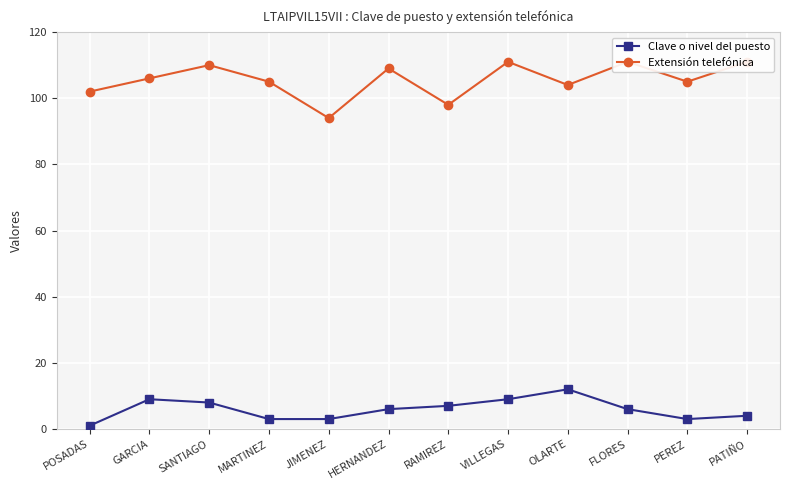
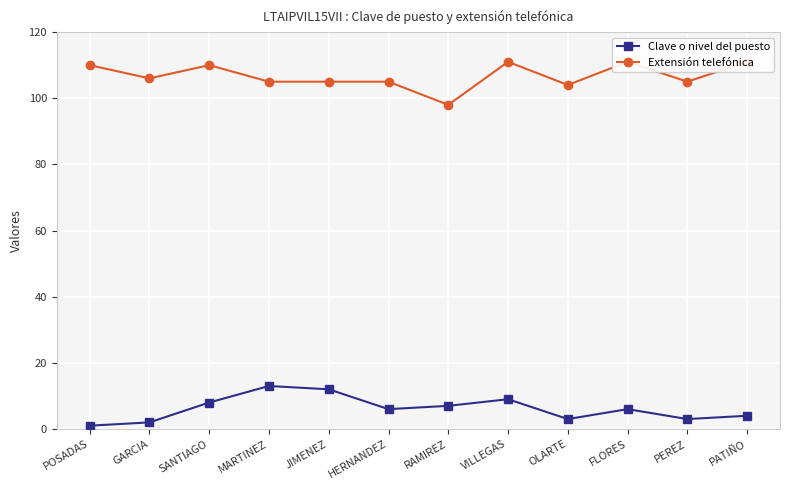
Extensión telefónica, POSADAS: 102 -> 110
Clave o nivel del puesto, GARCIA: 9 -> 2
Clave o nivel del puesto, MARTINEZ: 3 -> 13
Clave o nivel del puesto, JIMENEZ: 3 -> 12
Extensión telefónica, JIMENEZ: 94 -> 105
Extensión telefónica, HERNANDEZ: 109 -> 105
Clave o nivel del puesto, OLARTE: 12 -> 3
